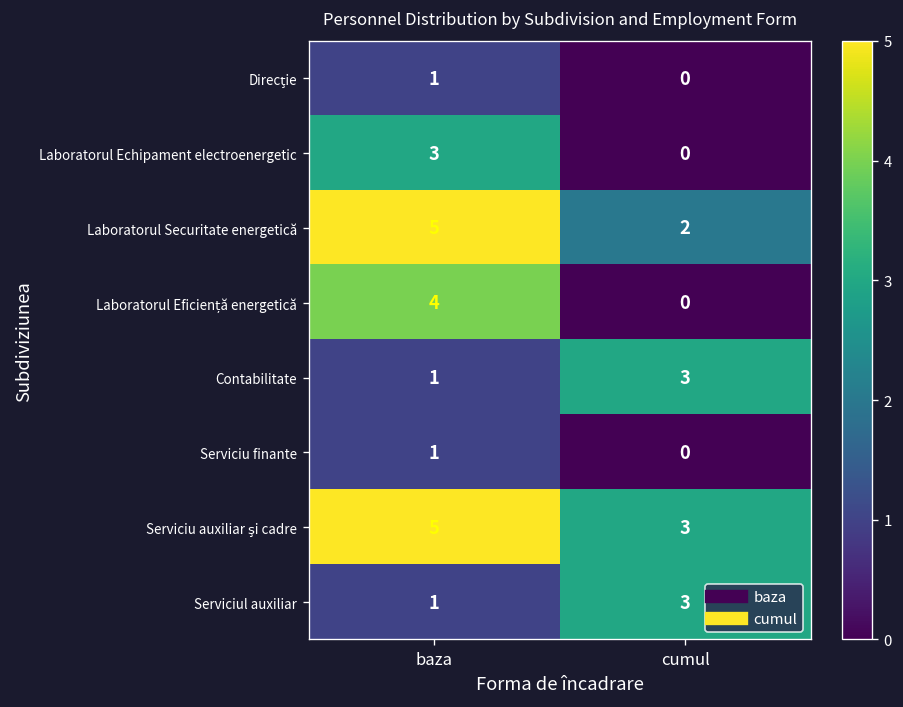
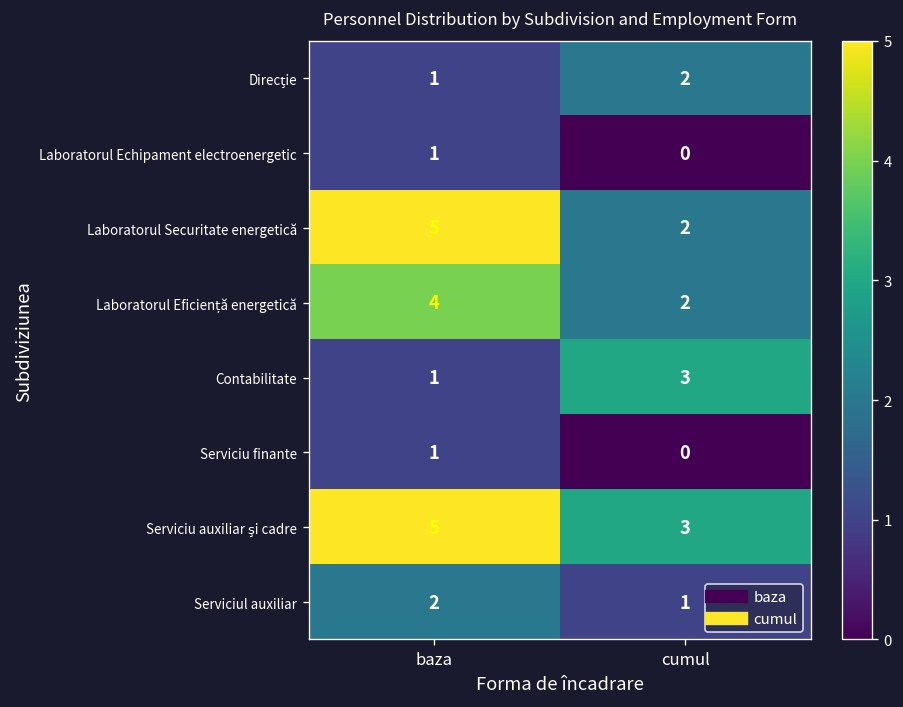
Direcţie, cumul: 0 -> 2
Laboratorul Echipament electroenergetic, baza: 3 -> 1
Laboratorul Eficiență energetică, cumul: 0 -> 2
Serviciul auxiliar, baza: 1 -> 2
Serviciul auxiliar, cumul: 3 -> 1
